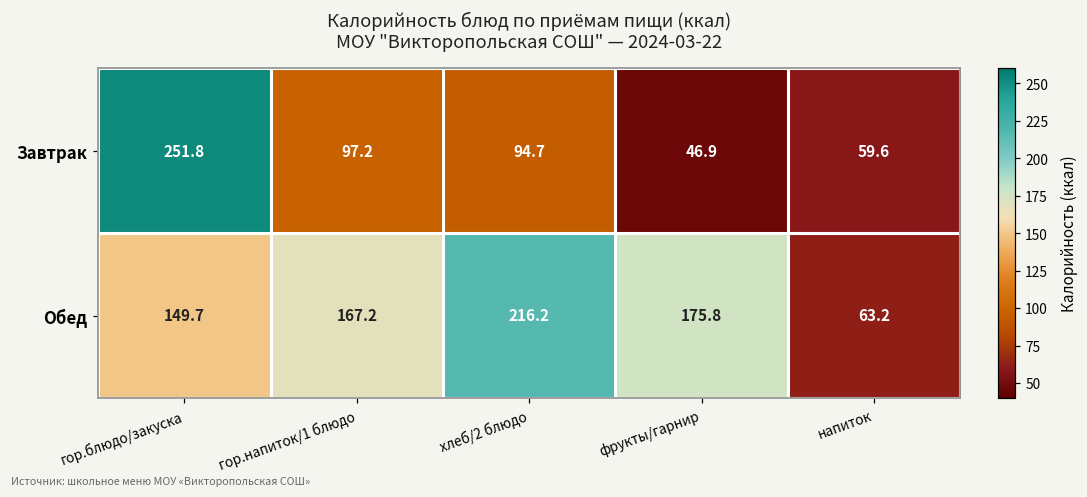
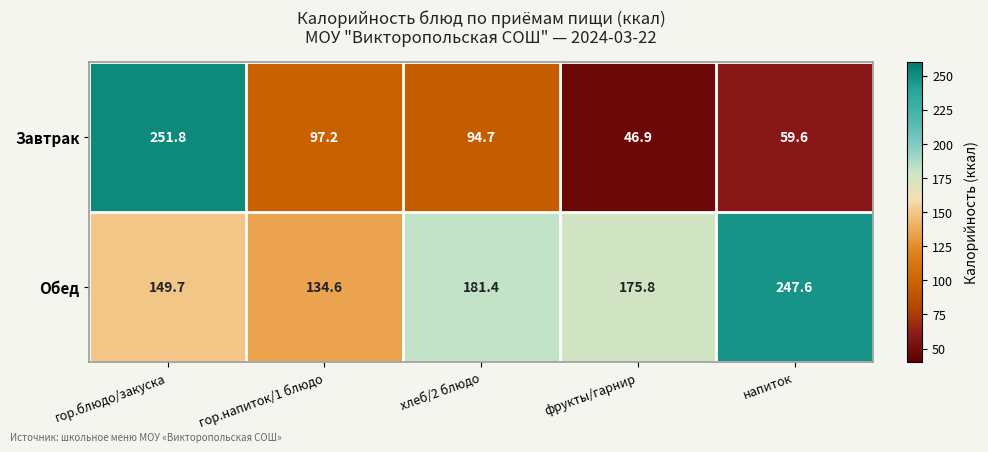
Обед, гор.напиток/1 блюдо: 167.2 -> 134.6
Обед, хлеб/2 блюдо: 216.2 -> 181.4
Обед, напиток: 63.2 -> 247.6
